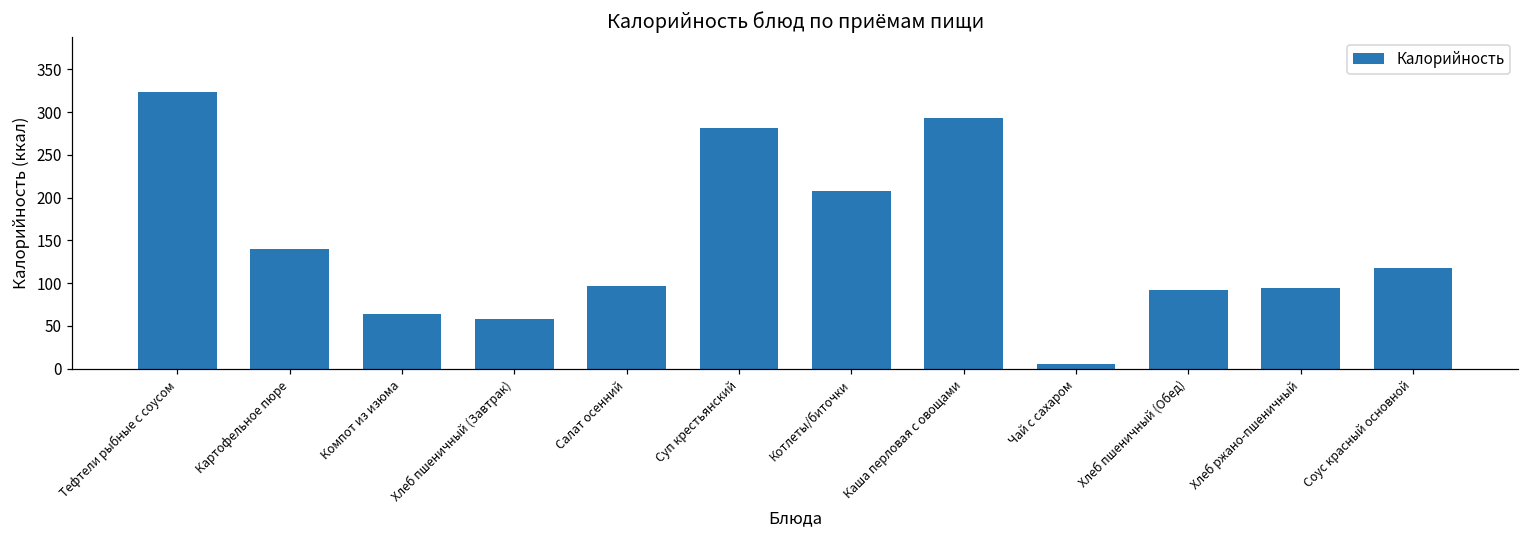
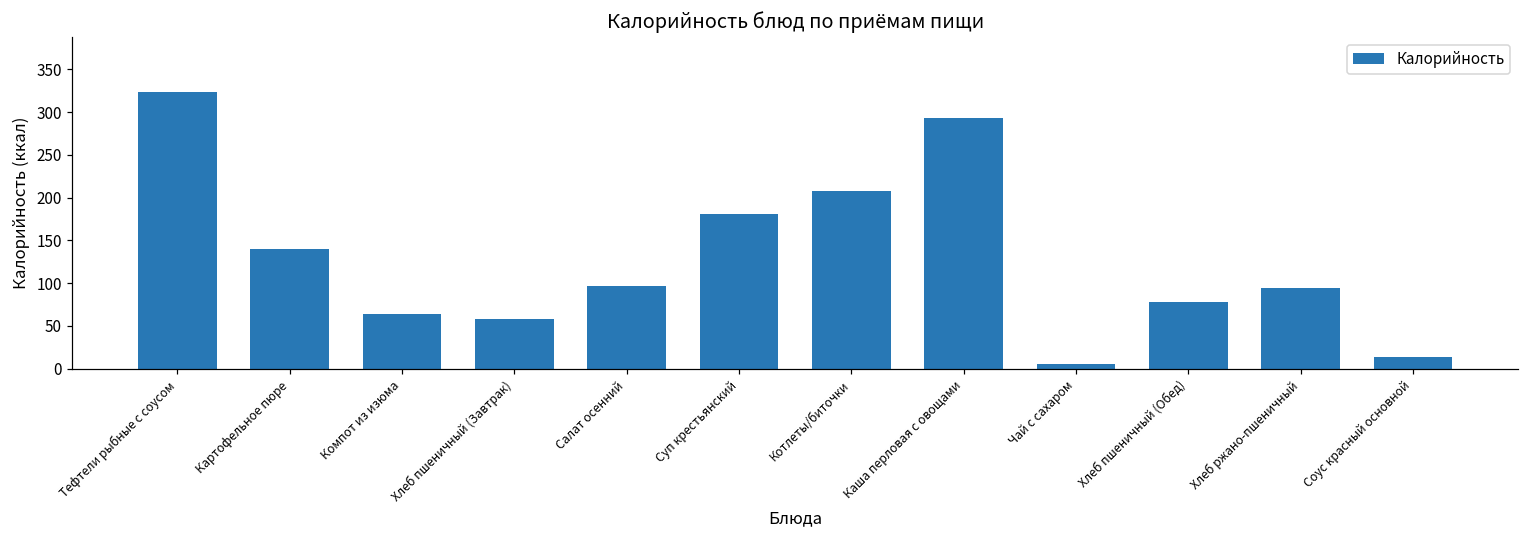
Суп крестьянский: 280 -> 180
Хлеб пшеничный (Обед): 90 -> 80
Соус красный основной: 120 -> 10
